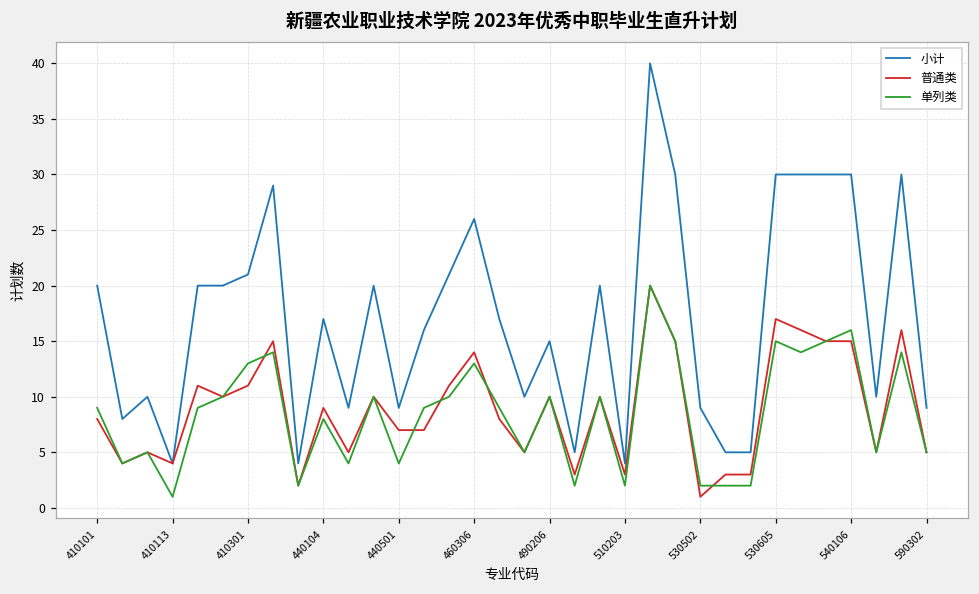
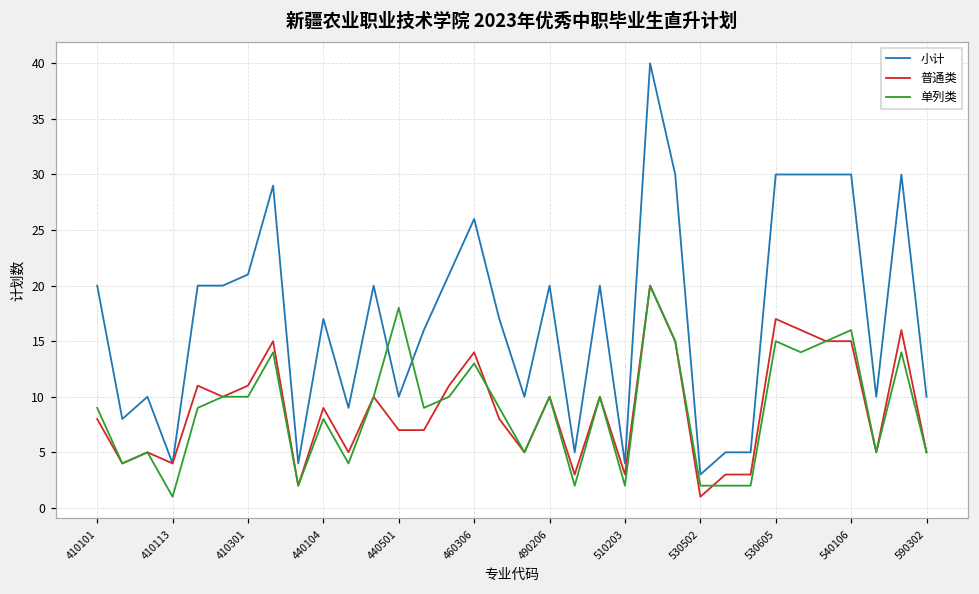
单列类, 410301: 13 -> 10
小计, 440501: 9 -> 10
单列类, 440501: 4 -> 18
小计, 490206: 15 -> 20
小计, 530502: 9 -> 3
小计, 590302: 9 -> 10
